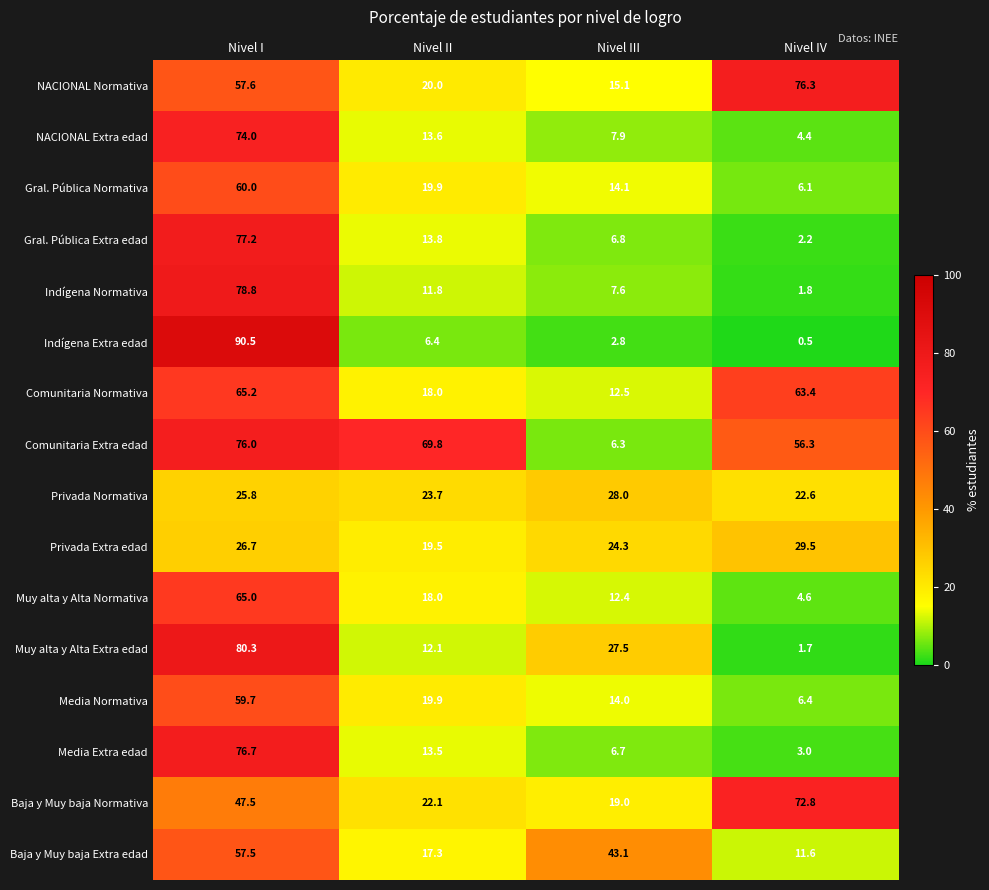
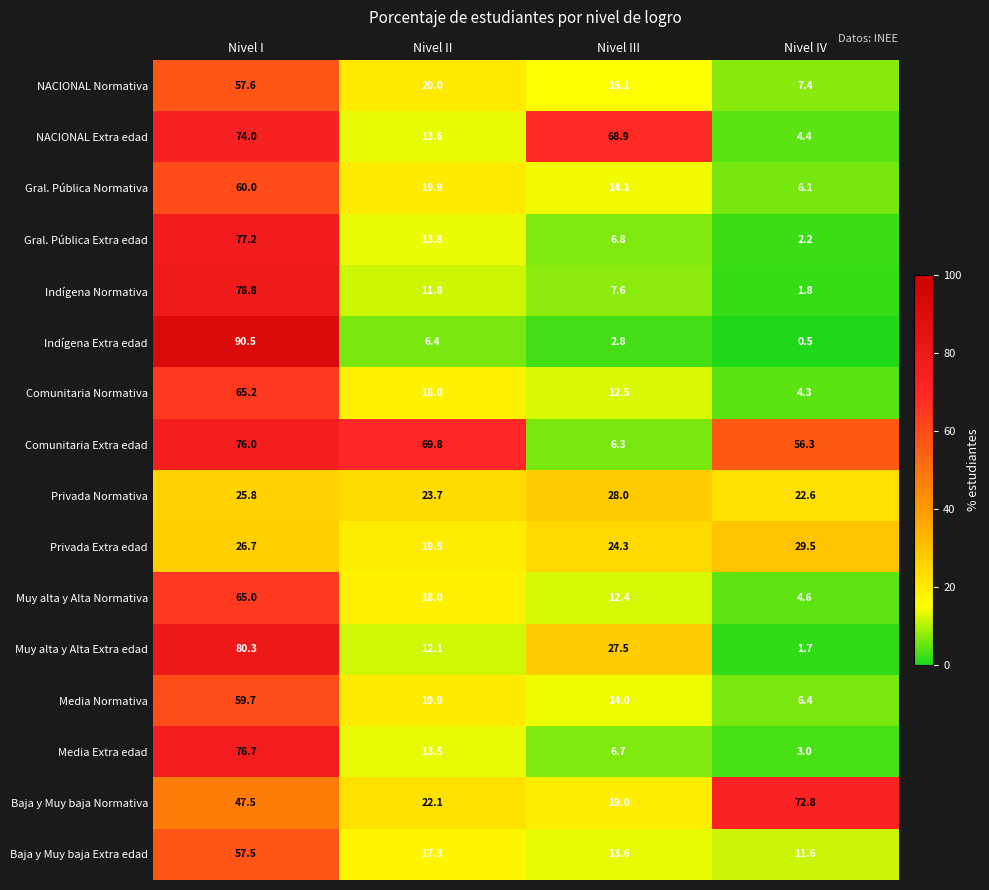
NACIONAL Normativa, Nivel IV: 76.3 -> 7.4
NACIONAL Extra edad, Nivel III: 7.9 -> 68.9
Comunitaria Normativa, Nivel IV: 63.4 -> 4.3
Baja y Muy baja Extra edad, Nivel III: 43.1 -> 13.6
